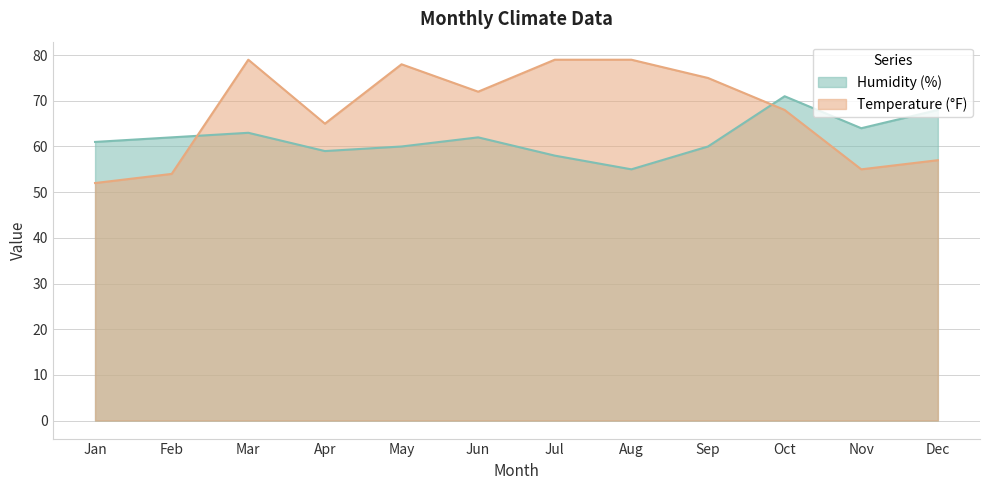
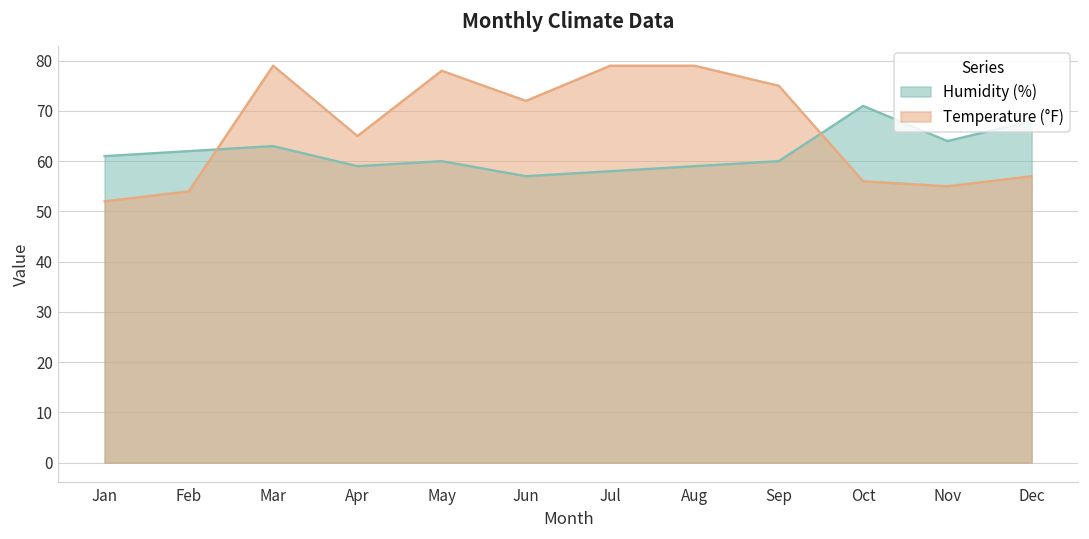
Humidity (%), Jun: 62 -> 57
Humidity (%), Aug: 55 -> 59
Temperature (°F), Oct: 68 -> 56
